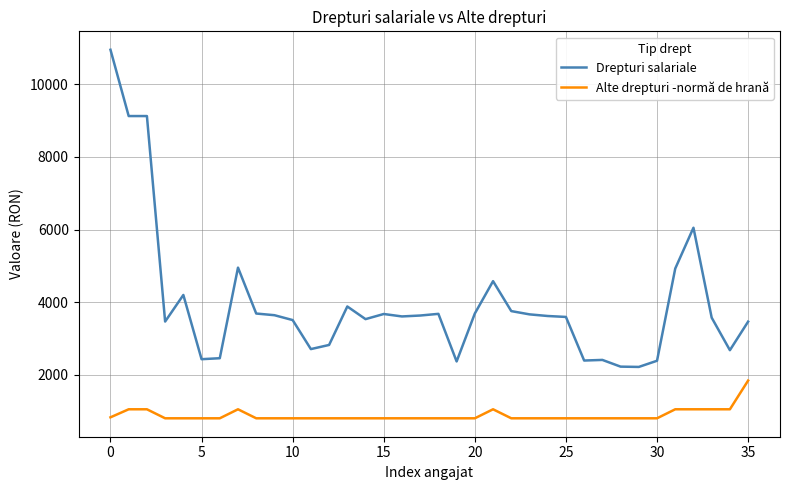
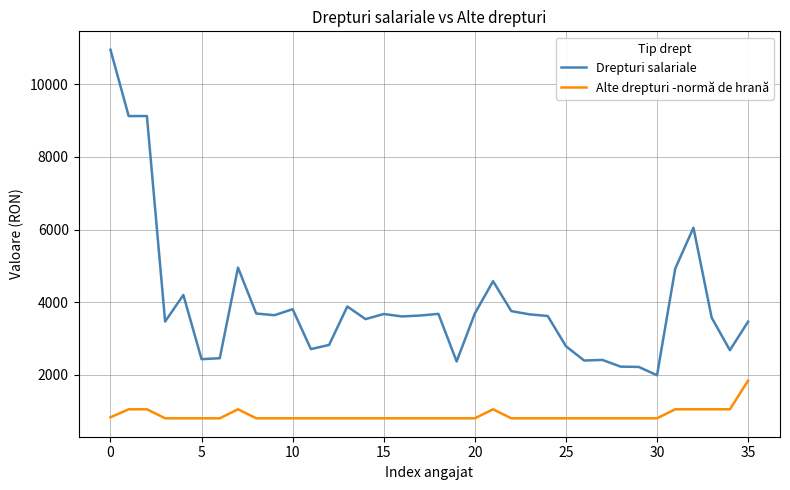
Drepturi salariale, 10: 3500 -> 3800
Drepturi salariale, 25: 3600 -> 2800
Drepturi salariale, 30: 2400 -> 2000
